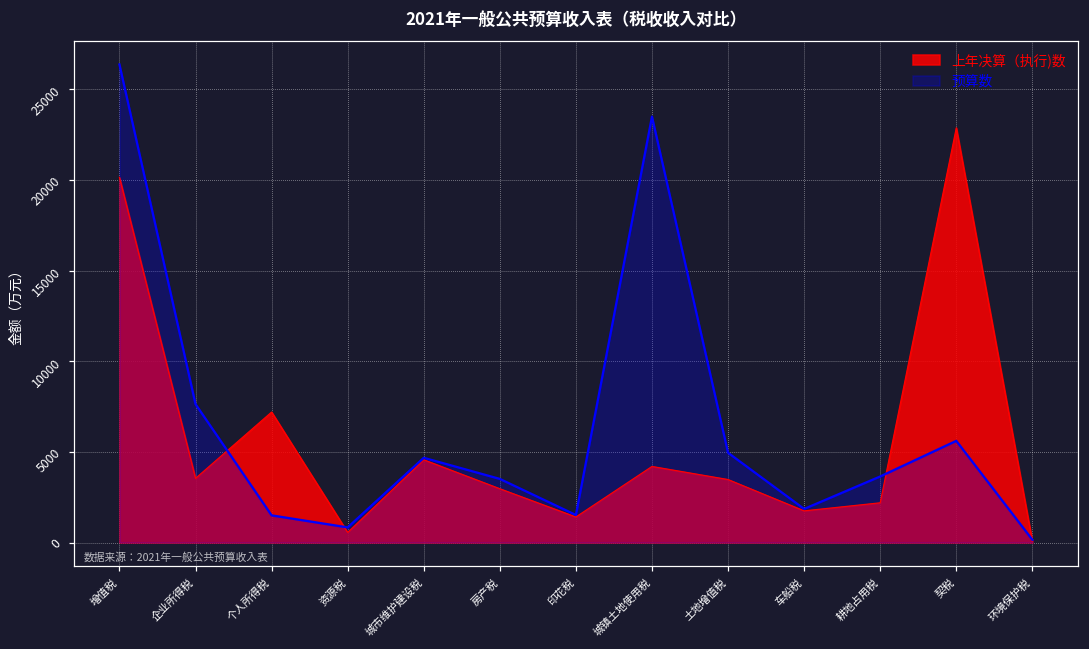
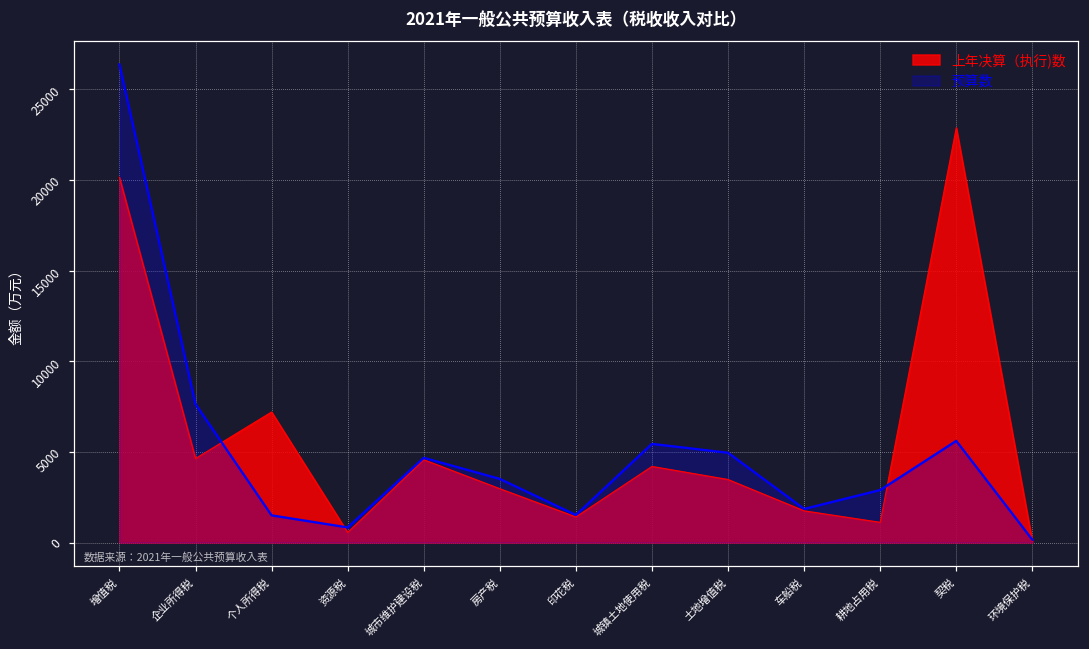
上年决算（执行)数, 企业所得税: 3500 -> 4600
预算数, 城镇土地使用税: 23500 -> 5400
上年决算（执行)数, 耕地占用税: 2200 -> 1100
预算数, 耕地占用税: 3600 -> 2900
